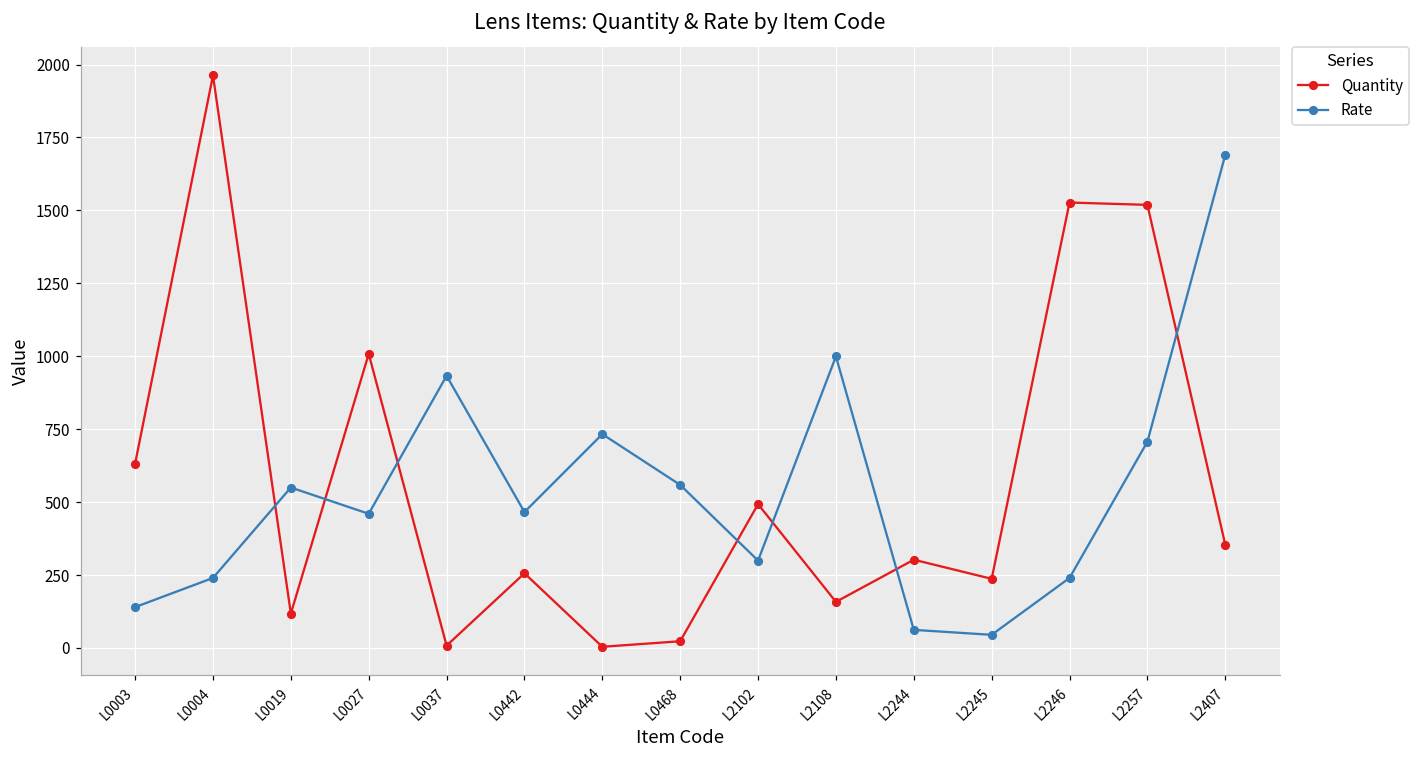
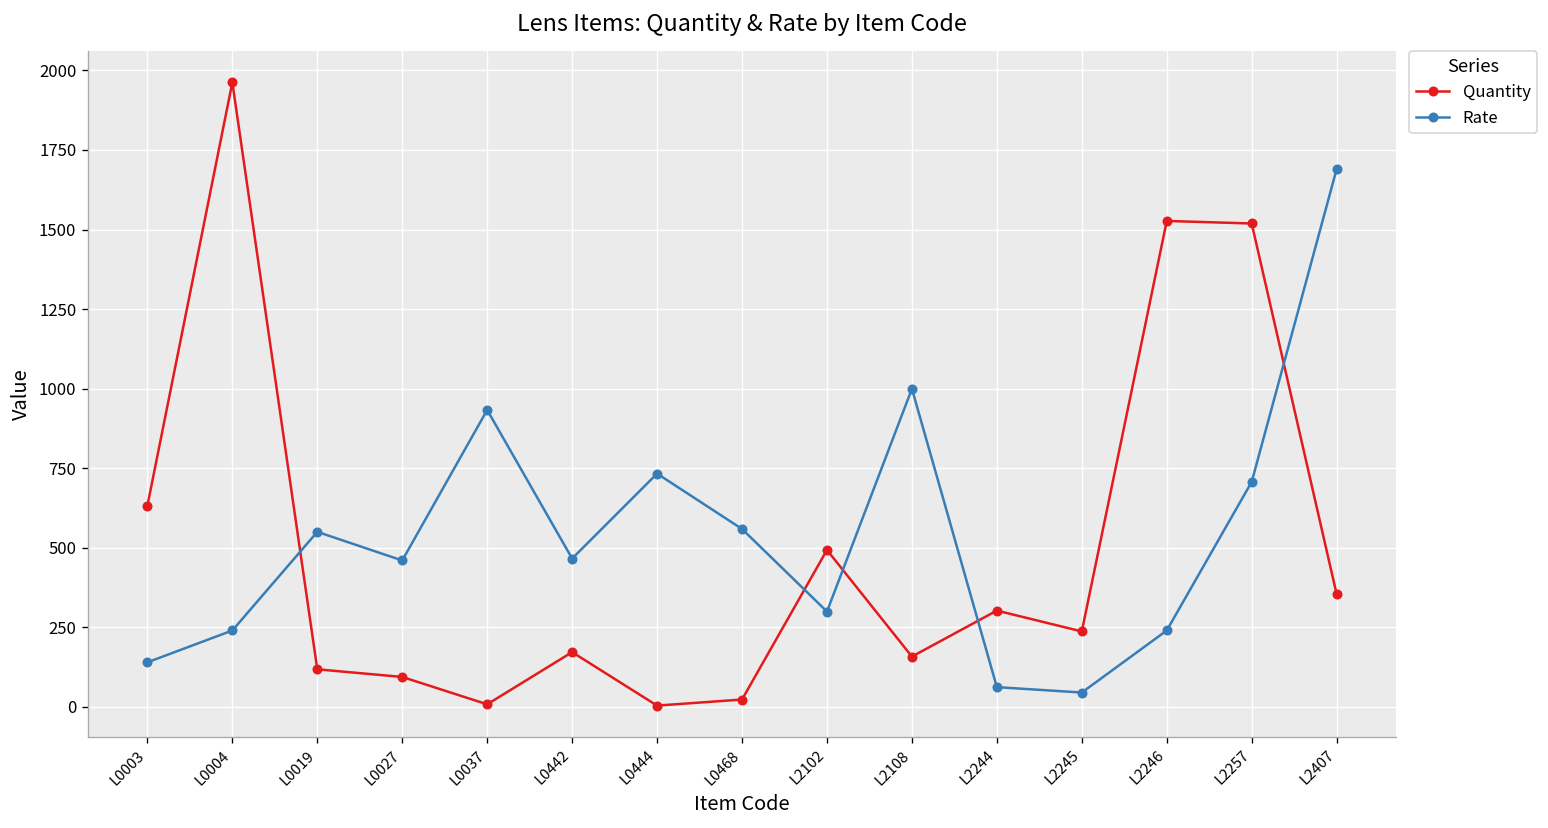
Quantity, L0027: 1010 -> 90
Quantity, L0442: 260 -> 170
